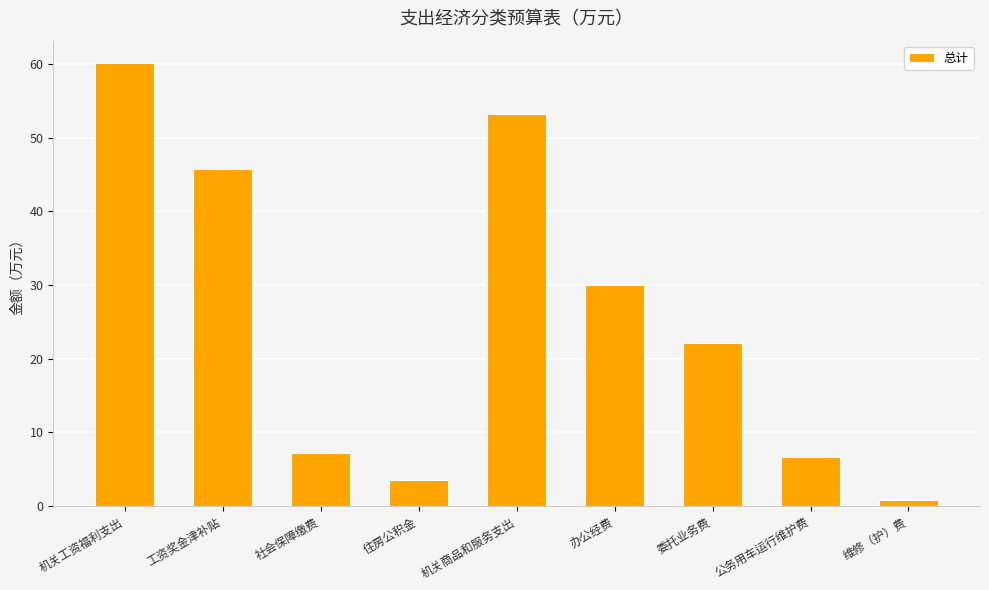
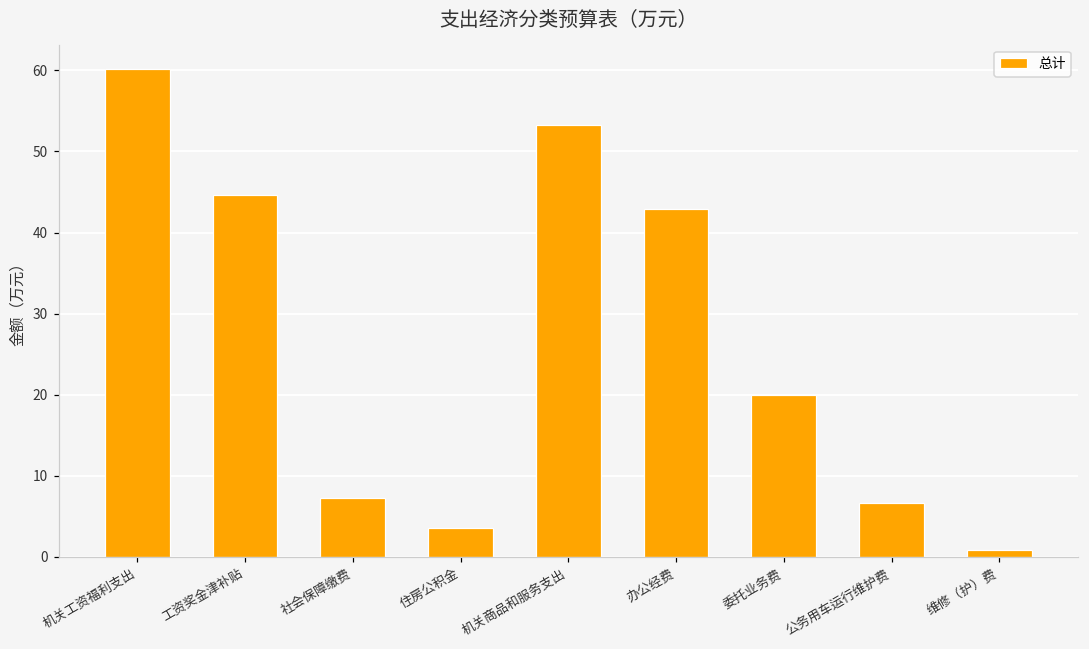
工资奖金津补贴: 46 -> 45
办公经费: 30 -> 43
委托业务费: 22 -> 20
